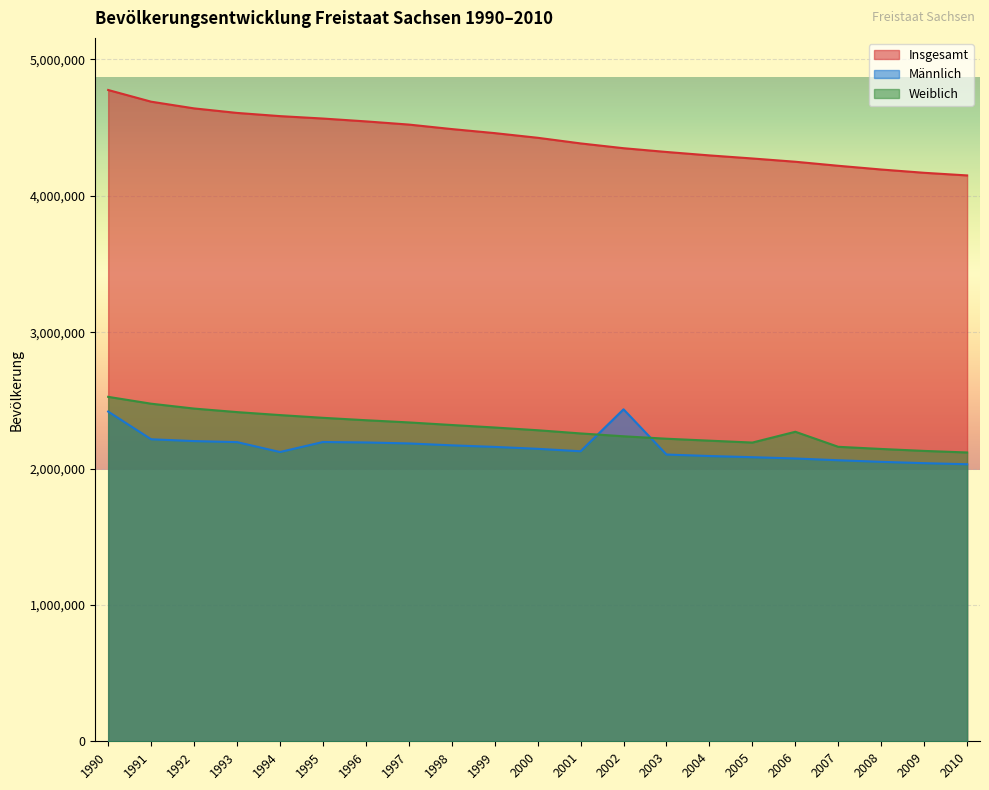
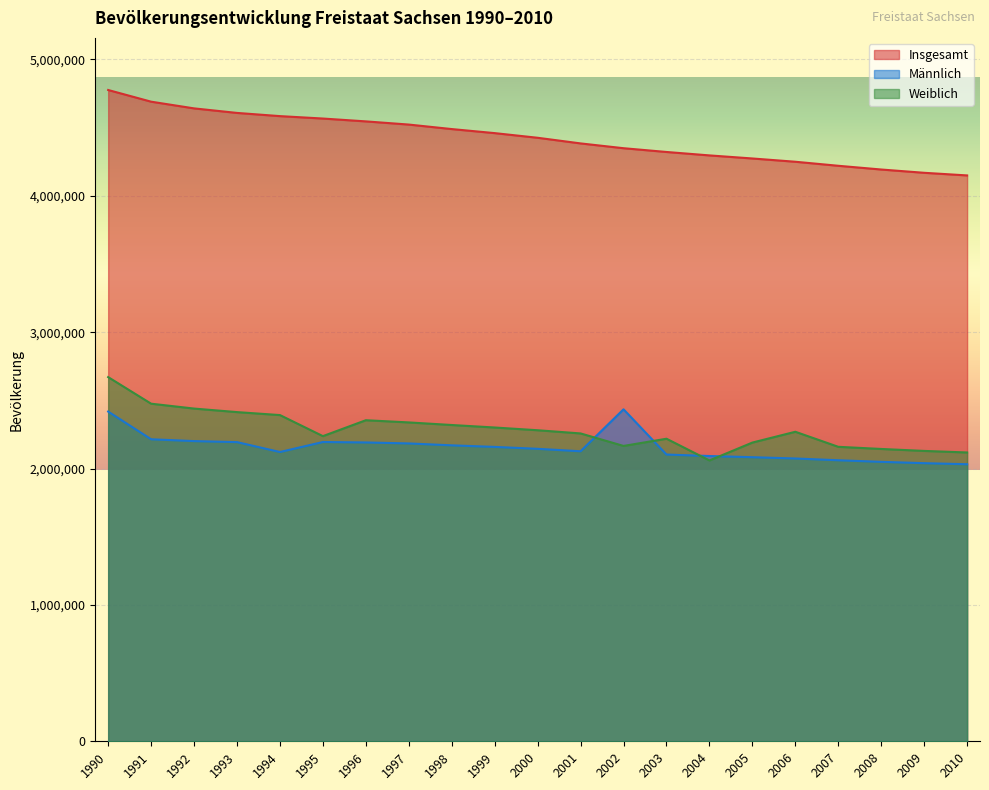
Weiblich, 1990: 2,530,000 -> 2,670,000
Weiblich, 1995: 2,370,000 -> 2,240,000
Weiblich, 2002: 2,240,000 -> 2,170,000
Weiblich, 2004: 2,200,000 -> 2,060,000
